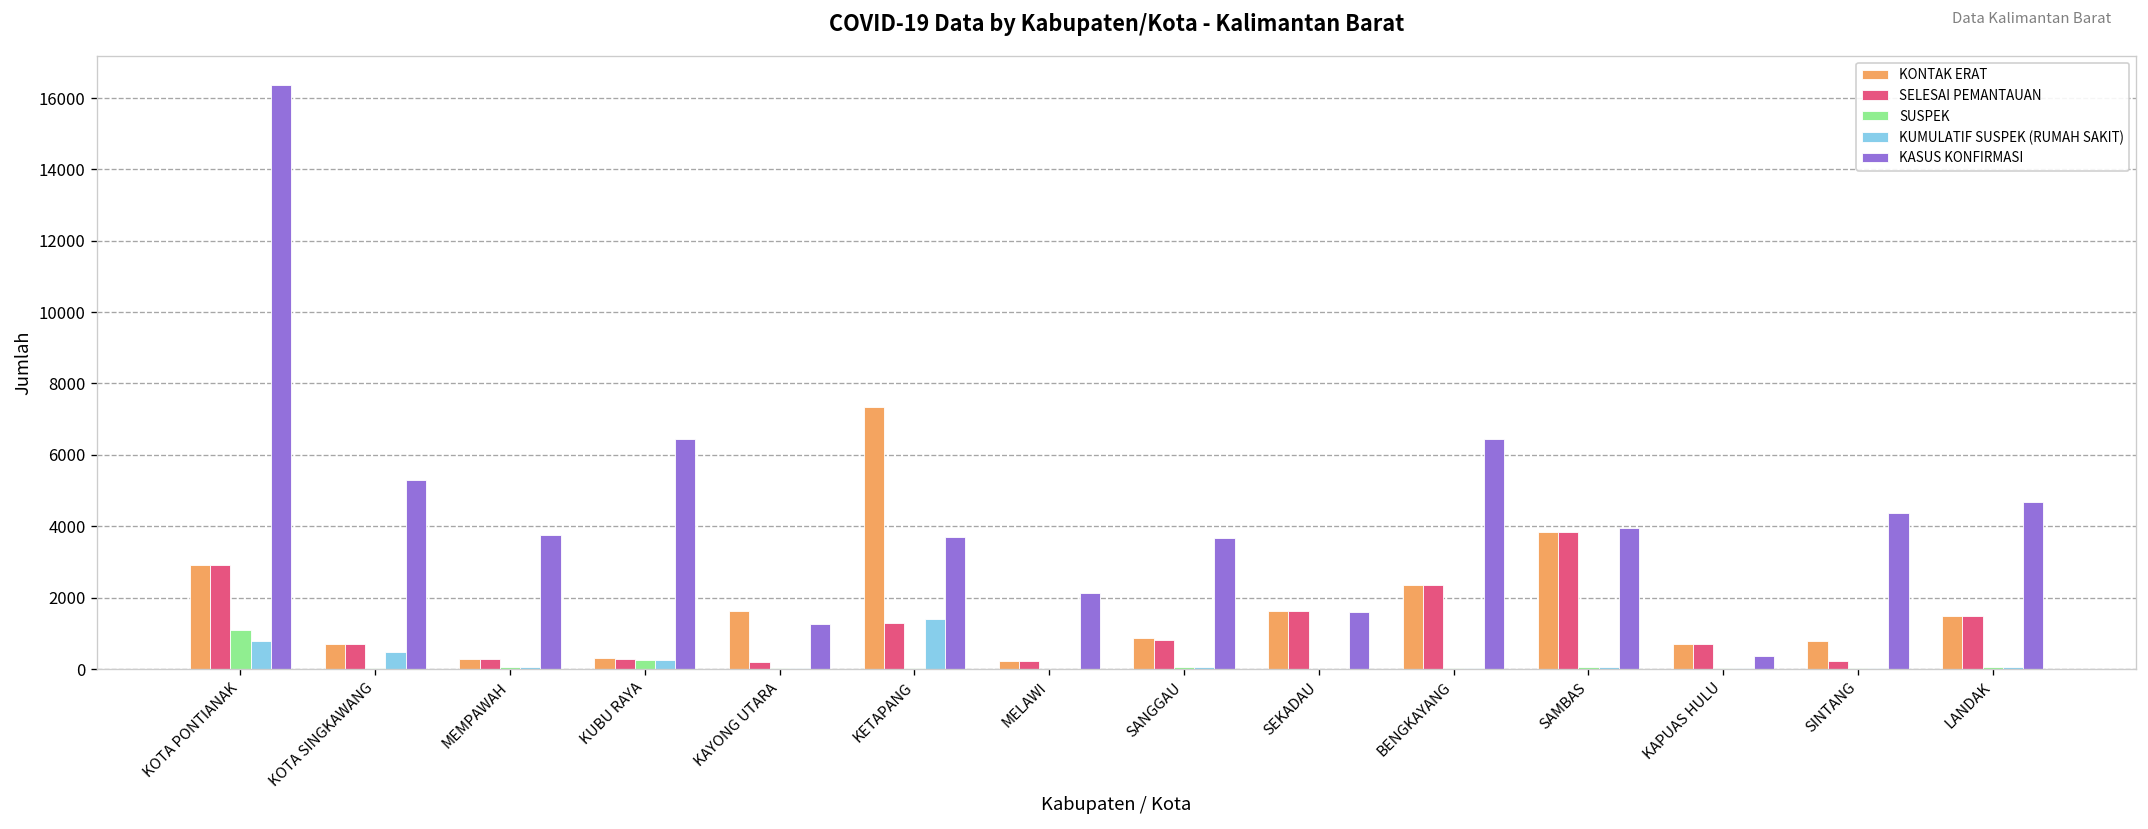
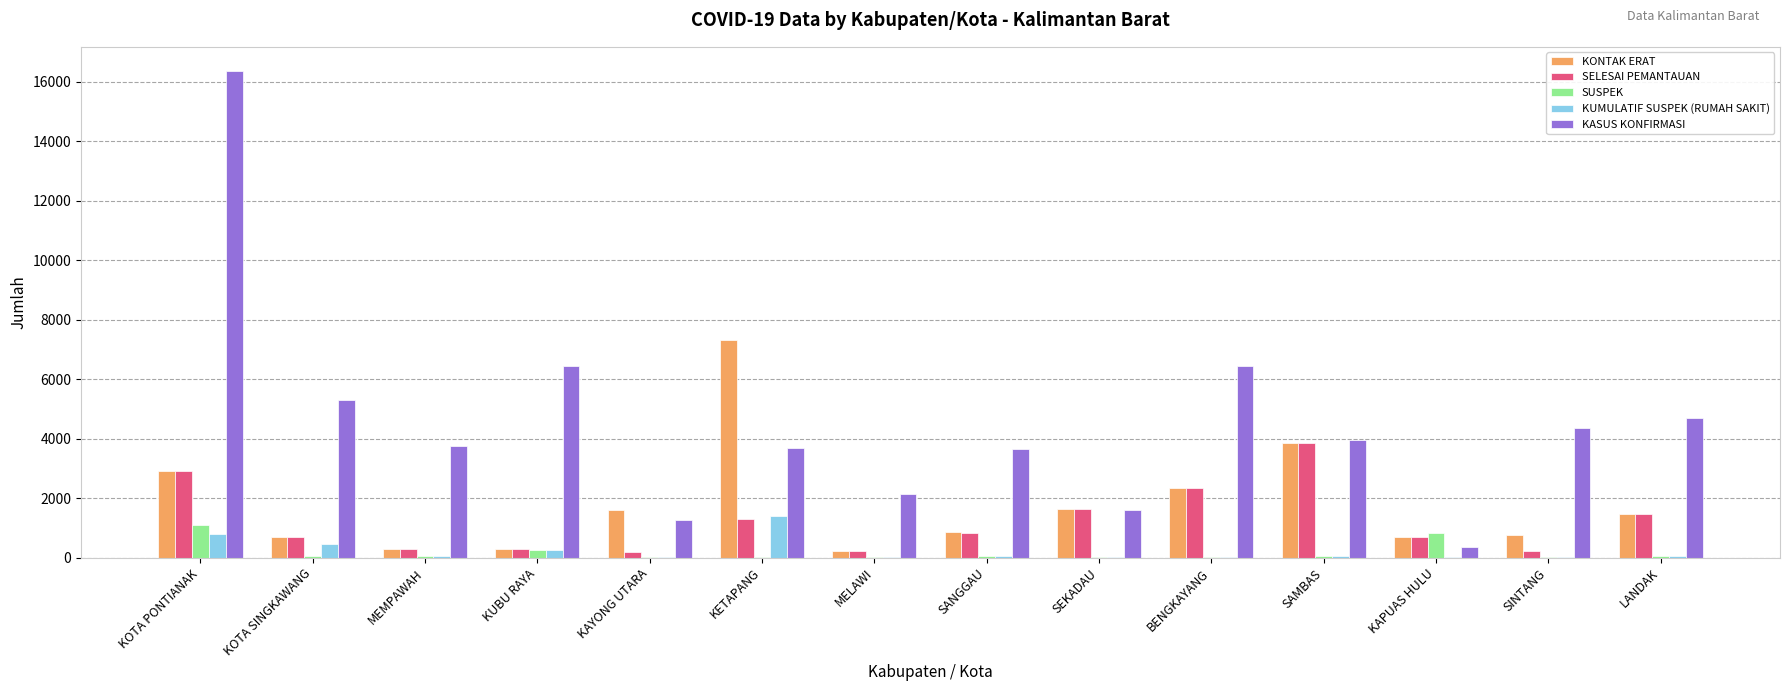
SUSPEK, KAPUAS HULU: 0 -> 800
